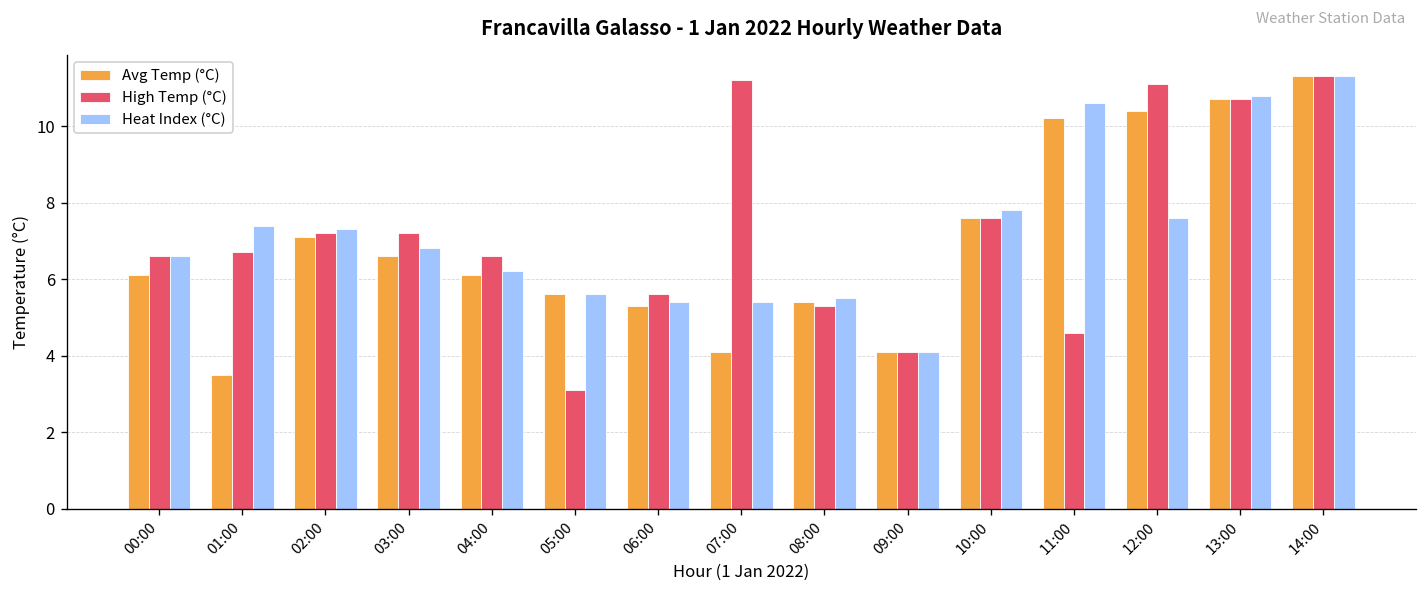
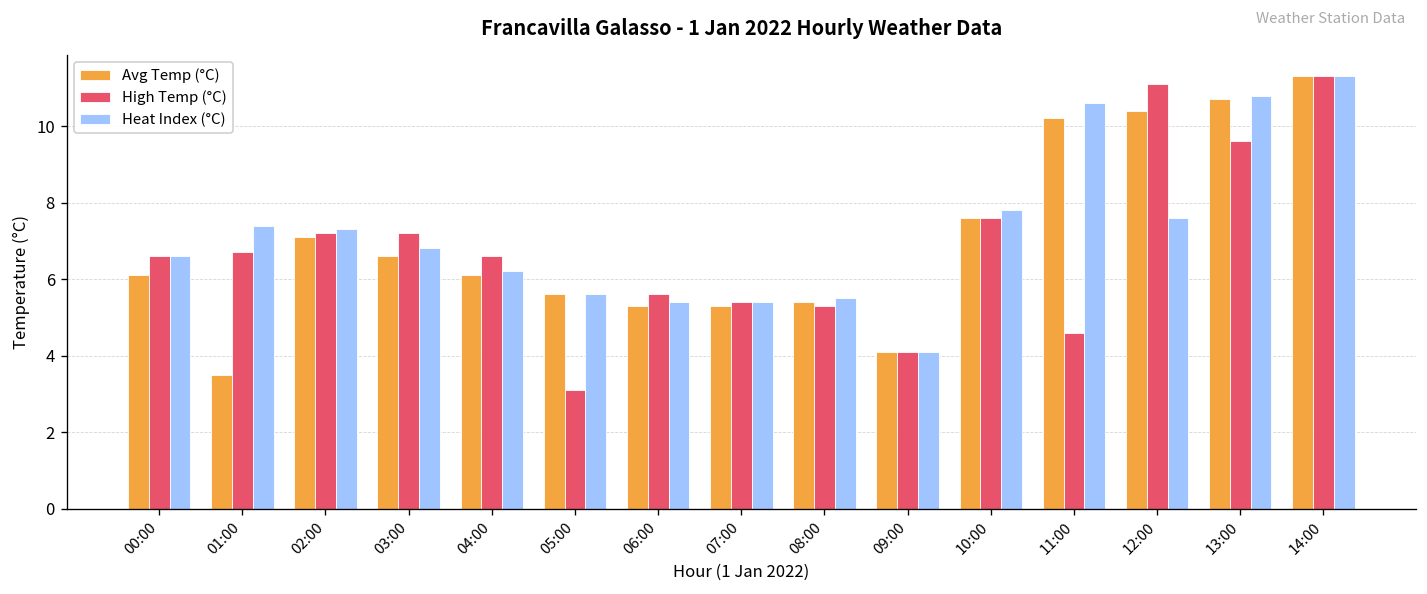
Avg Temp (°C), 07:00: 4.1 -> 5.3
High Temp (°C), 07:00: 11.2 -> 5.4
High Temp (°C), 13:00: 10.7 -> 9.6
